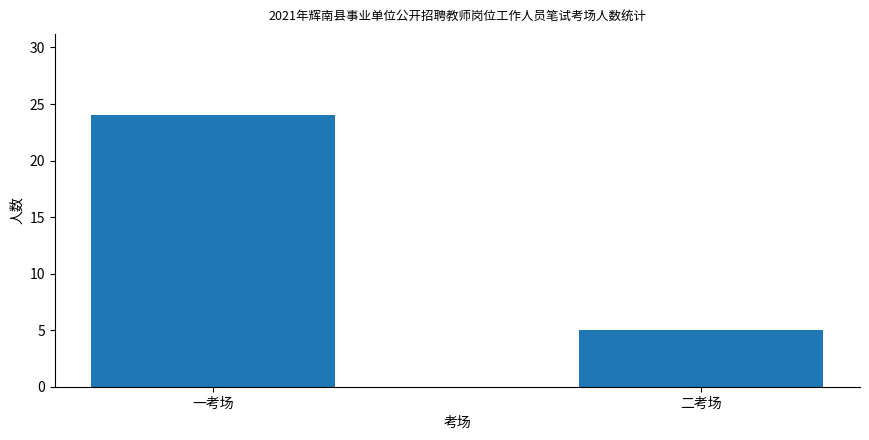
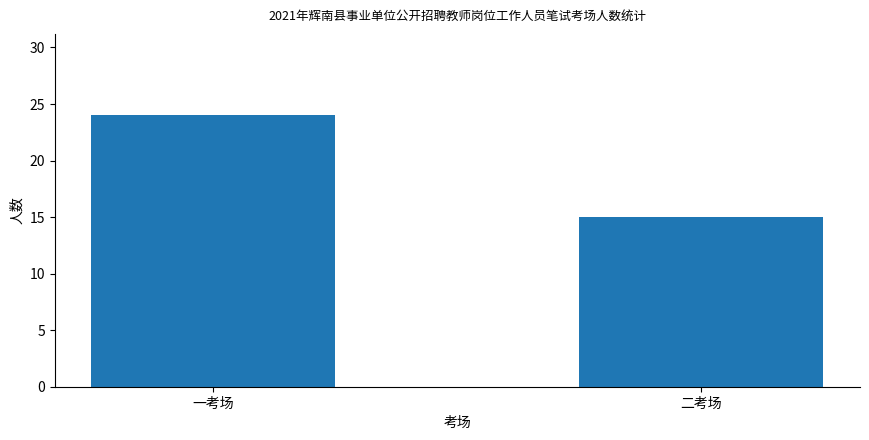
二考场: 5 -> 15
